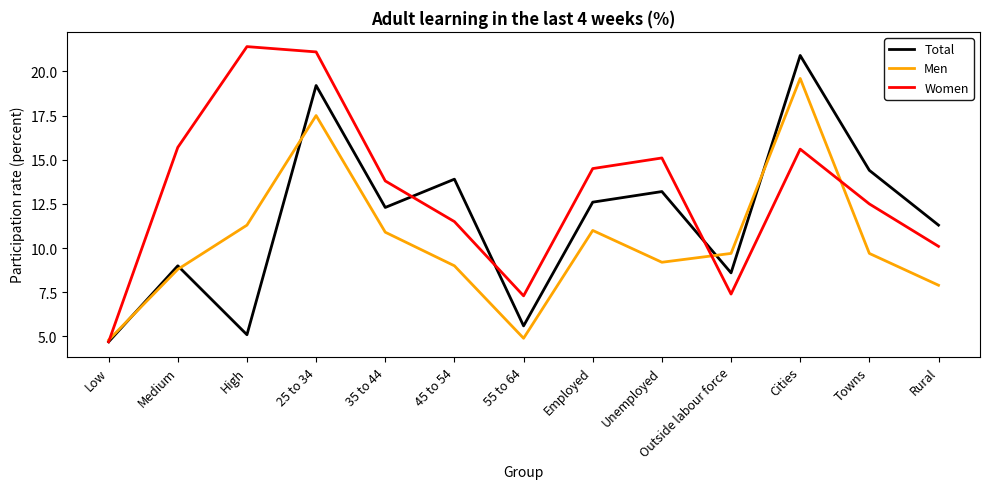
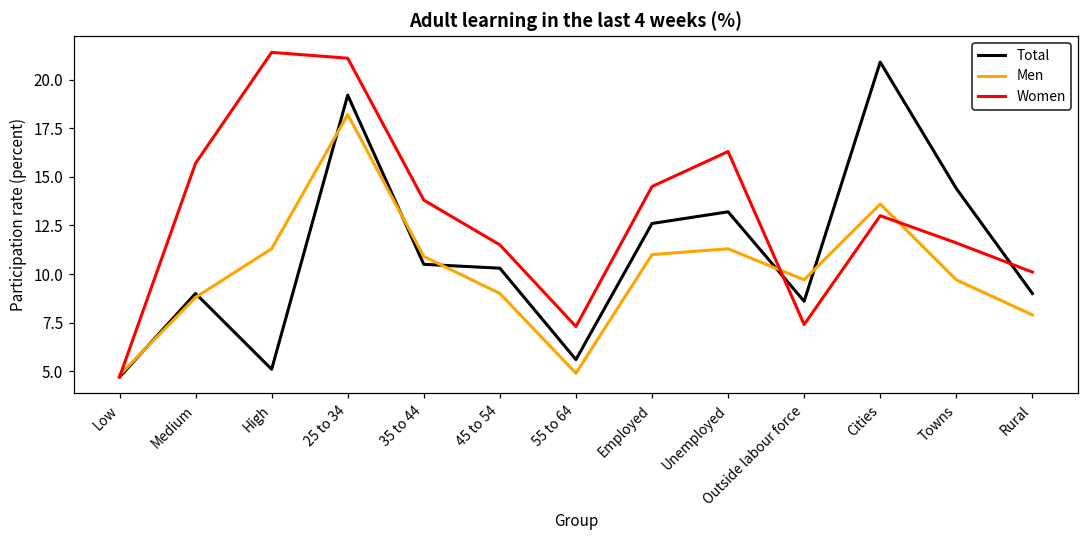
Men, 25 to 34: 17.5 -> 18.2
Total, 35 to 44: 12.3 -> 10.5
Total, 45 to 54: 13.9 -> 10.3
Men, Unemployed: 9.2 -> 11.3
Women, Unemployed: 15.1 -> 16.3
Men, Cities: 19.6 -> 13.6
Women, Cities: 15.6 -> 13.0
Women, Towns: 12.5 -> 11.6
Total, Rural: 11.3 -> 9.0
